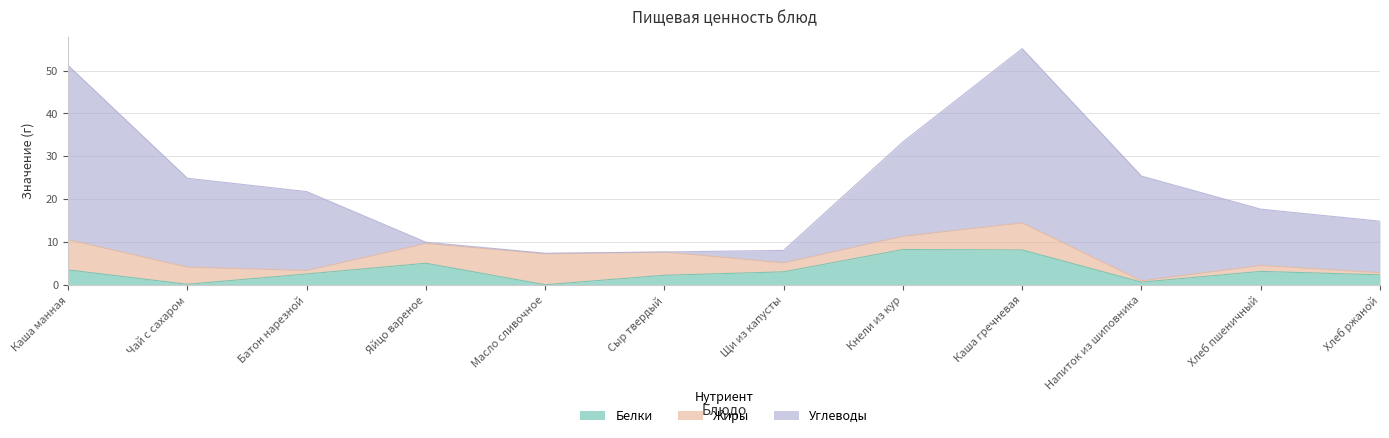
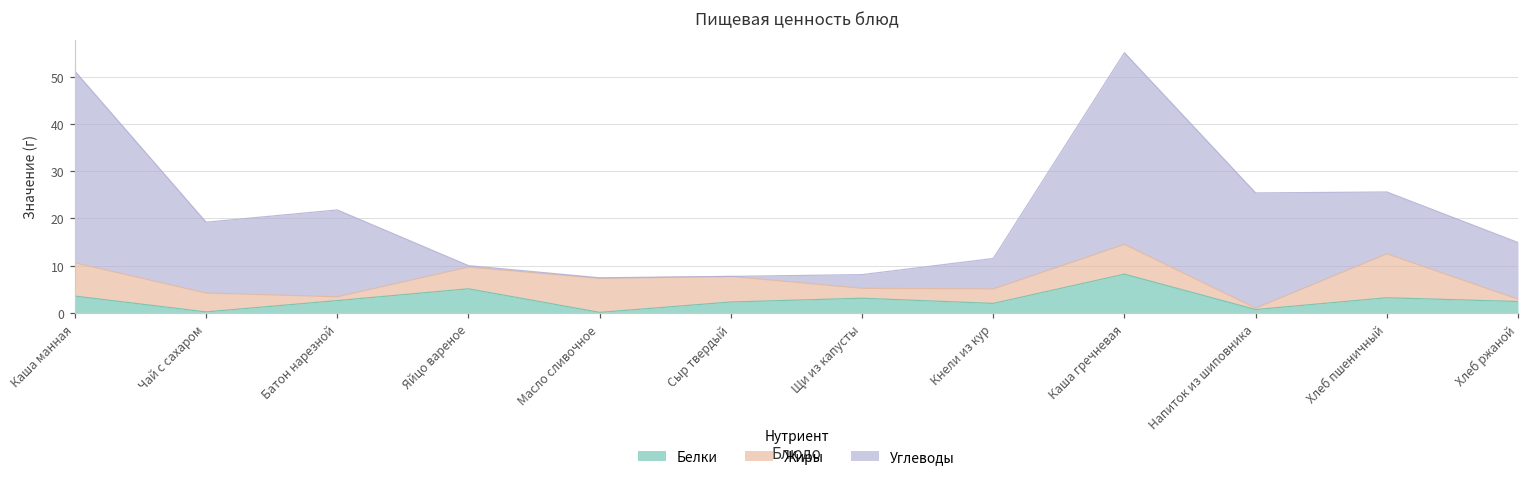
Углеводы, Чай с сахаром: 21 -> 15
Белки, Кнели из кур: 8 -> 2
Углеводы, Кнели из кур: 22 -> 6
Жиры, Хлеб пшеничный: 1 -> 9
